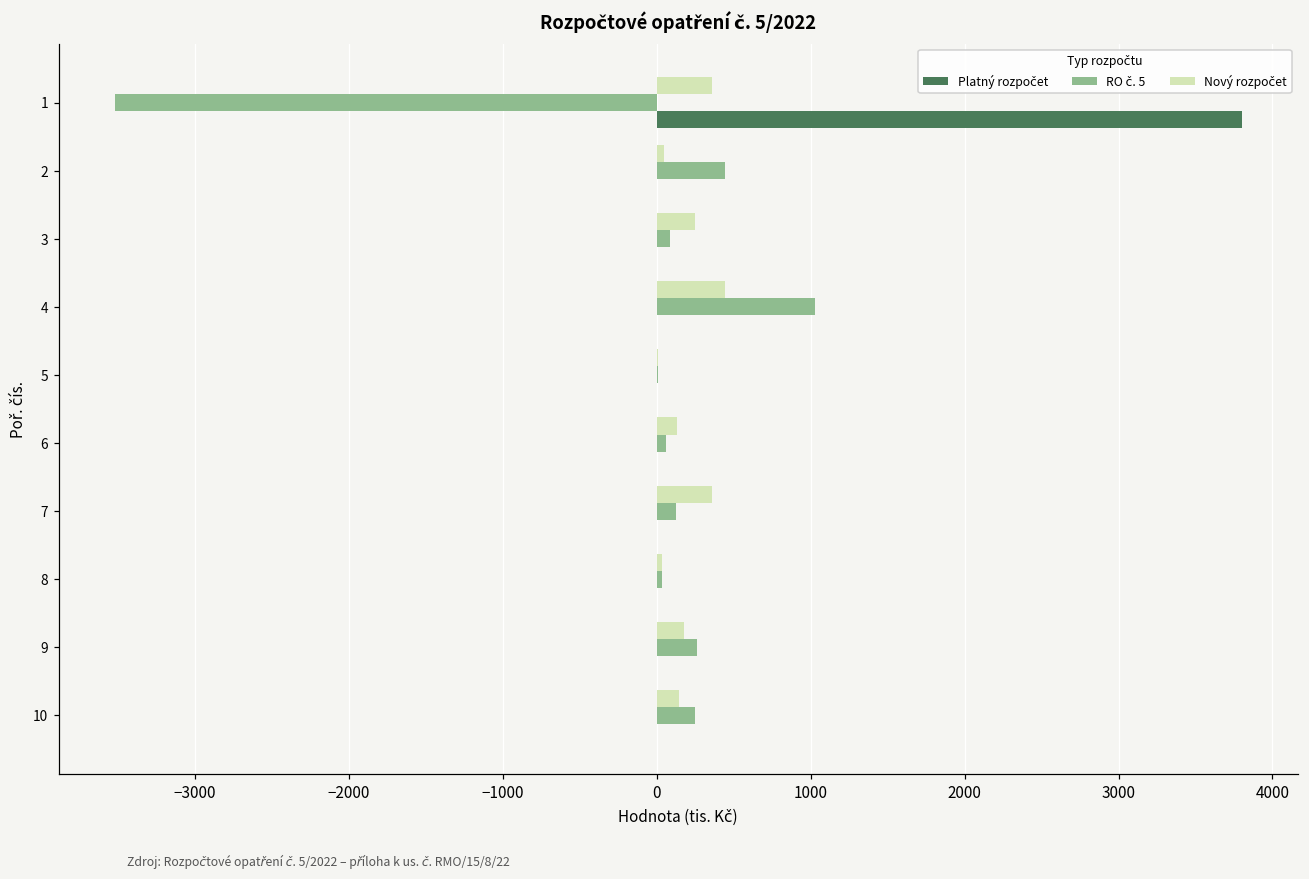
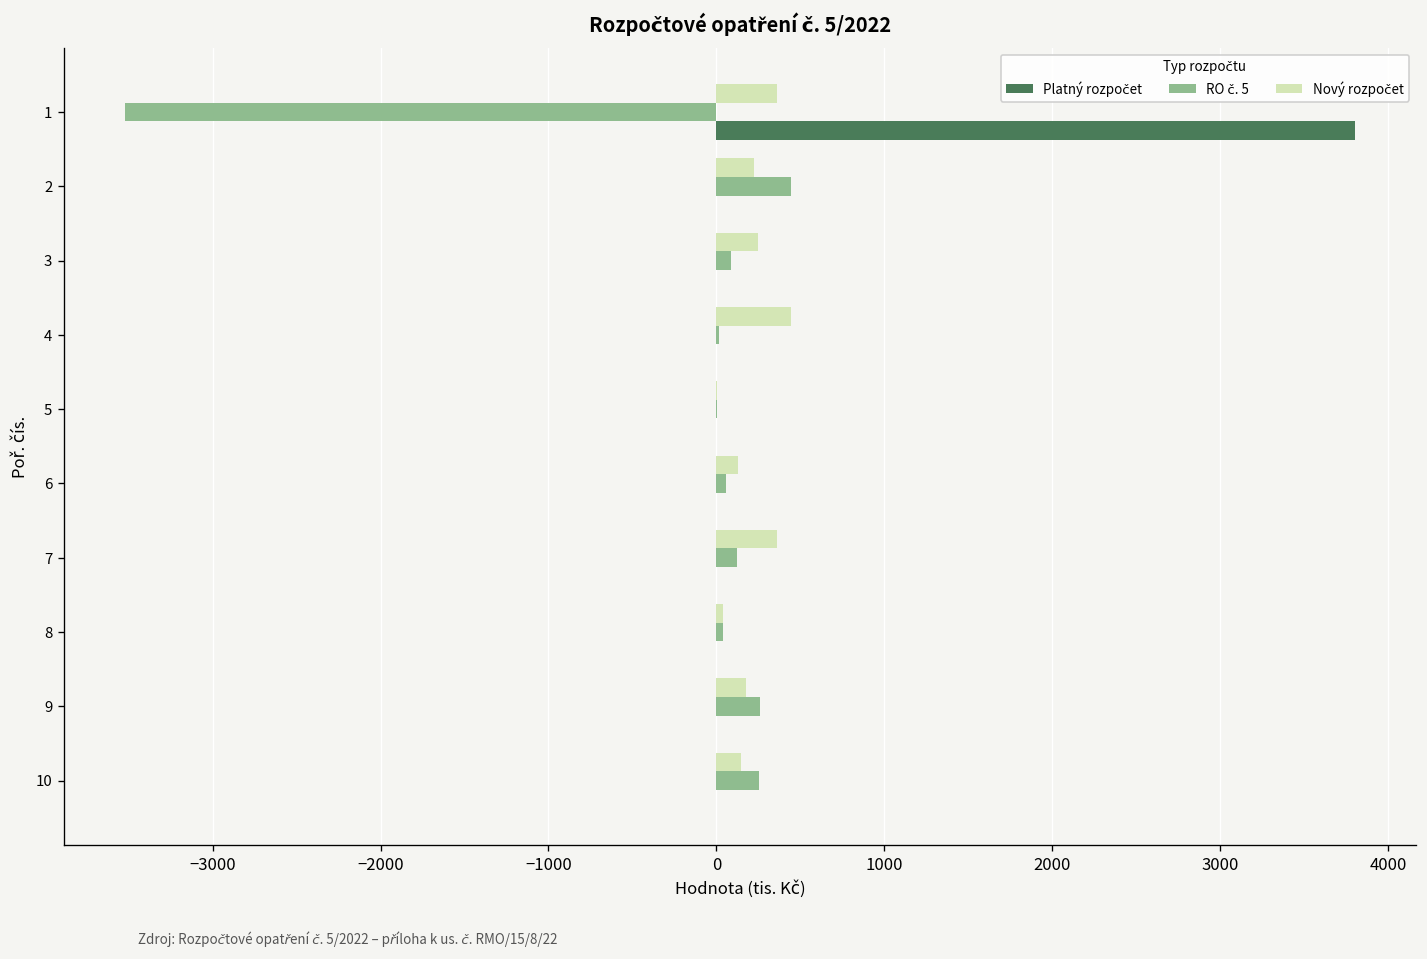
Nový rozpočet, 2: 50 -> 220
RO č. 5, 4: 1030 -> 20
